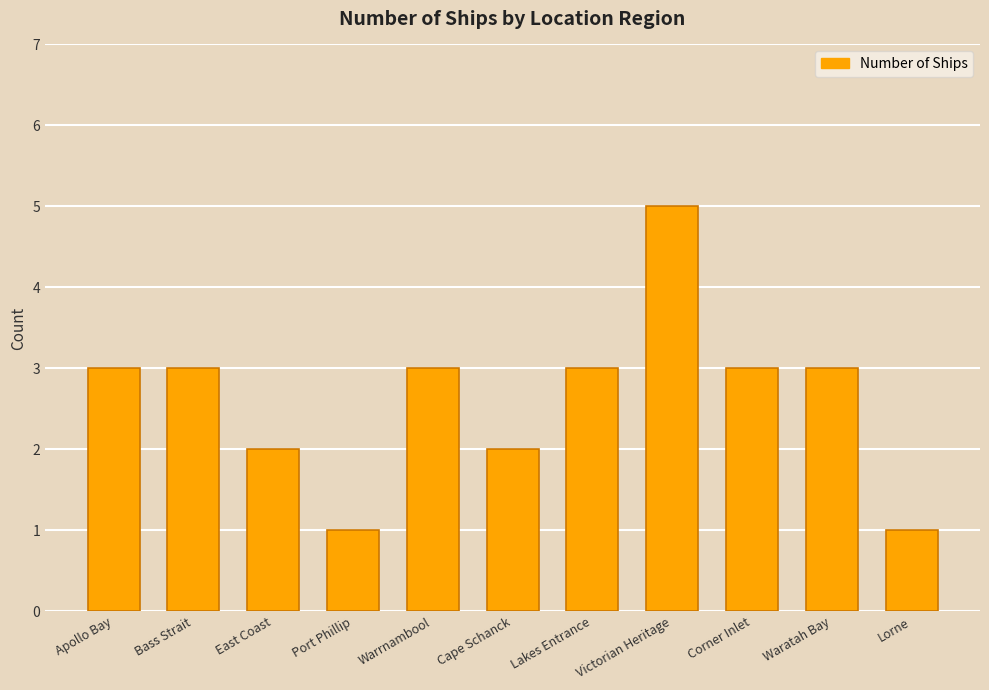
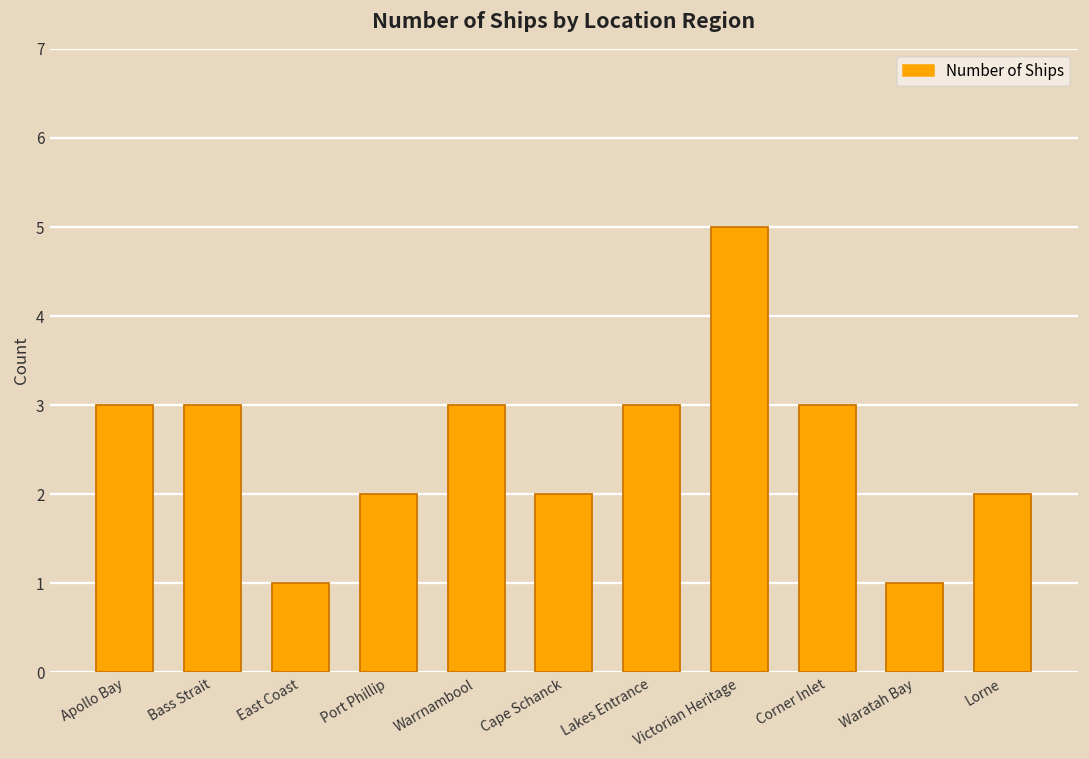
East Coast: 2 -> 1
Port Phillip: 1 -> 2
Waratah Bay: 3 -> 1
Lorne: 1 -> 2
